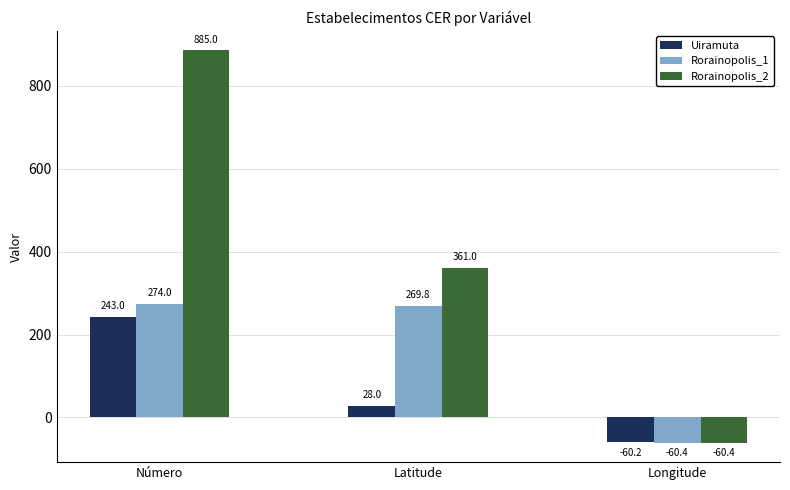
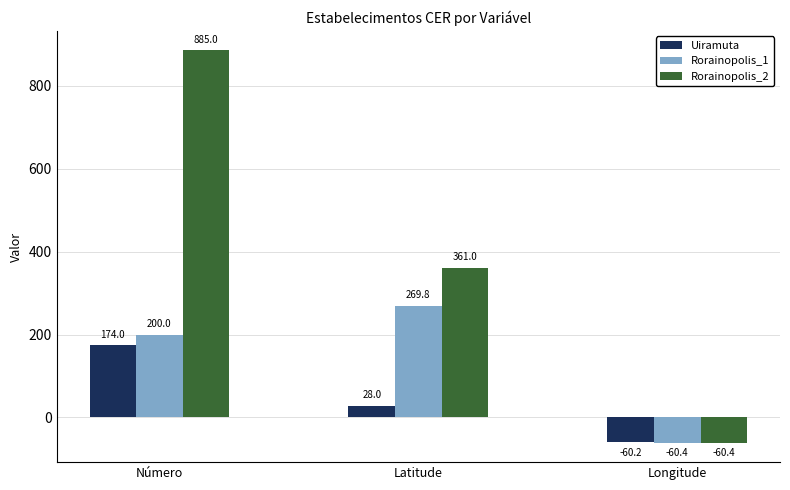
Uiramuta, Número: 243.0 -> 174.0
Rorainopolis_1, Número: 274.0 -> 200.0
